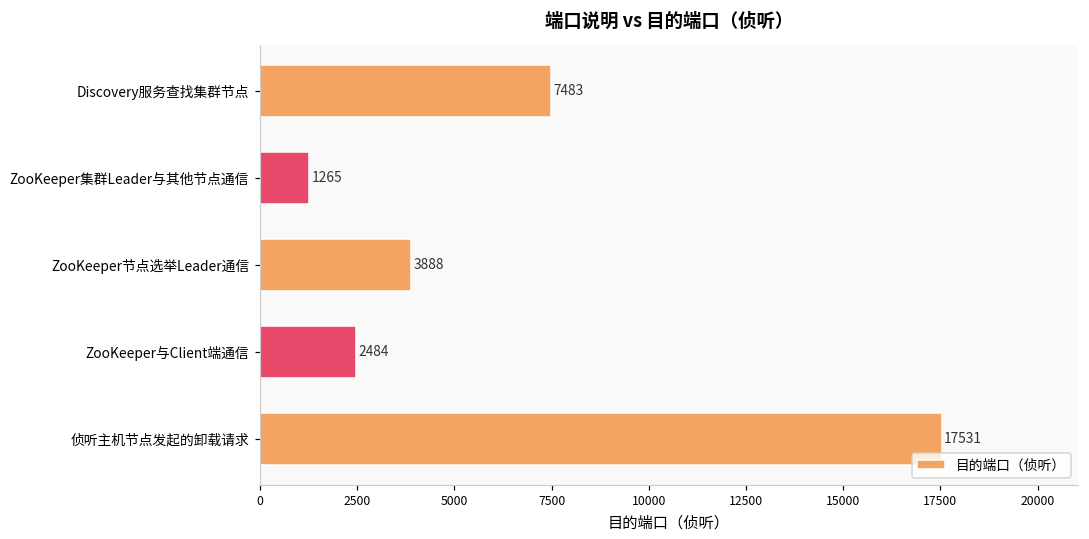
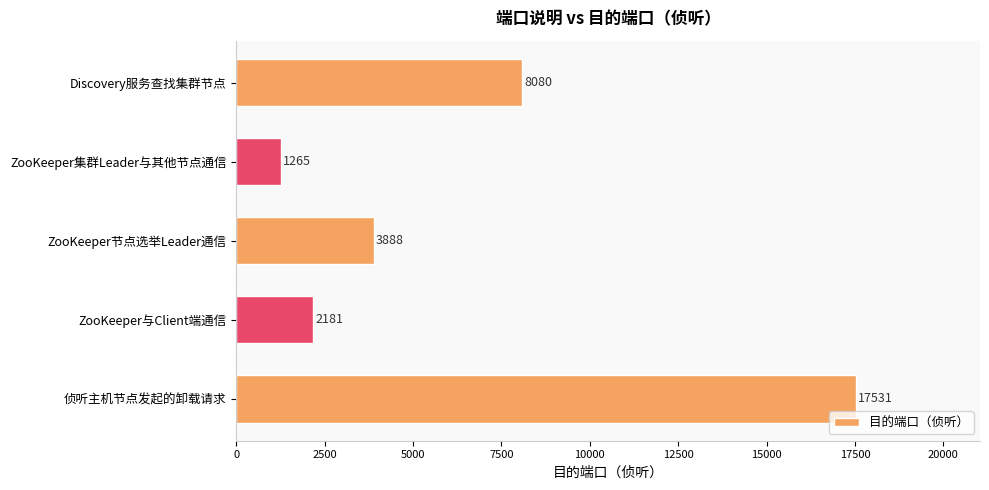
Discovery服务查找集群节点: 7483 -> 8080
ZooKeeper与Client端通信: 2484 -> 2181
